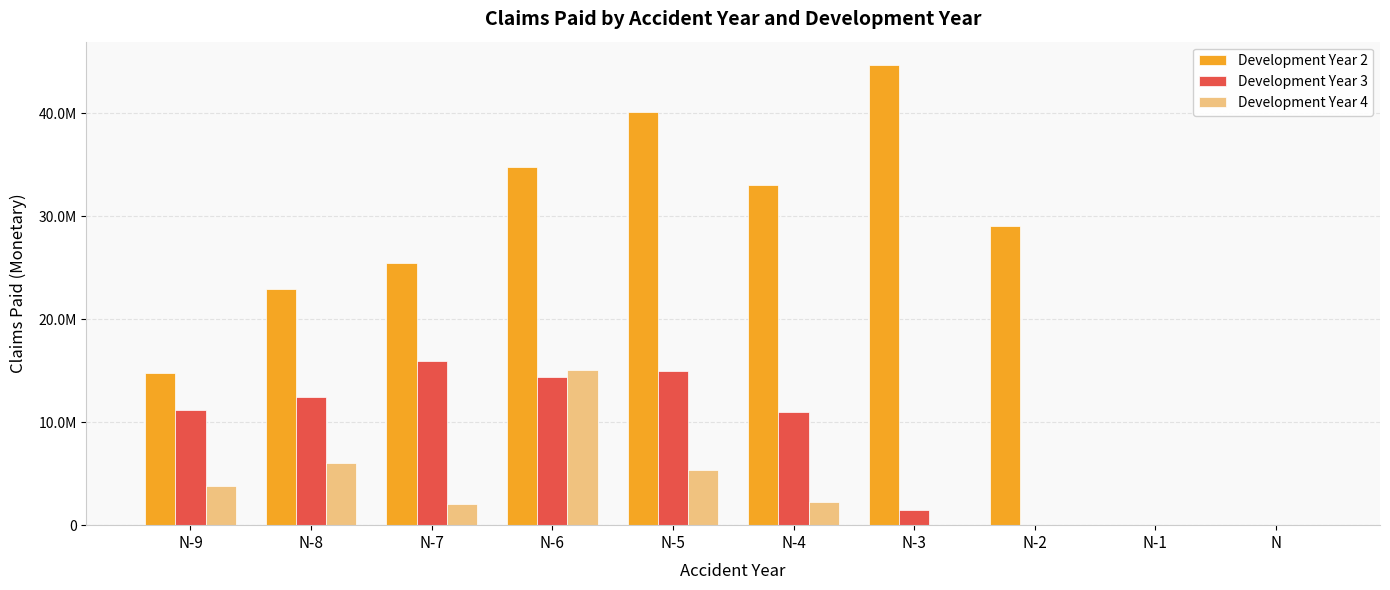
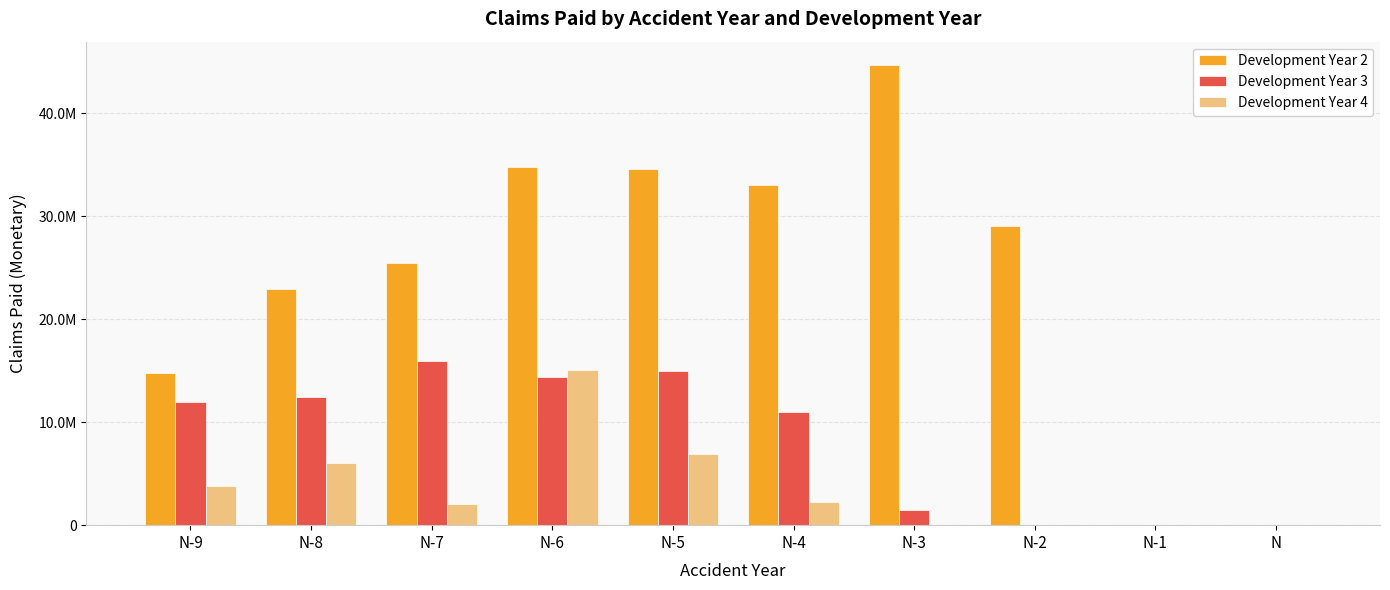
Development Year 3, N-9: 11200000 -> 12000000
Development Year 2, N-5: 40100000 -> 34500000
Development Year 4, N-5: 5300000 -> 7000000
